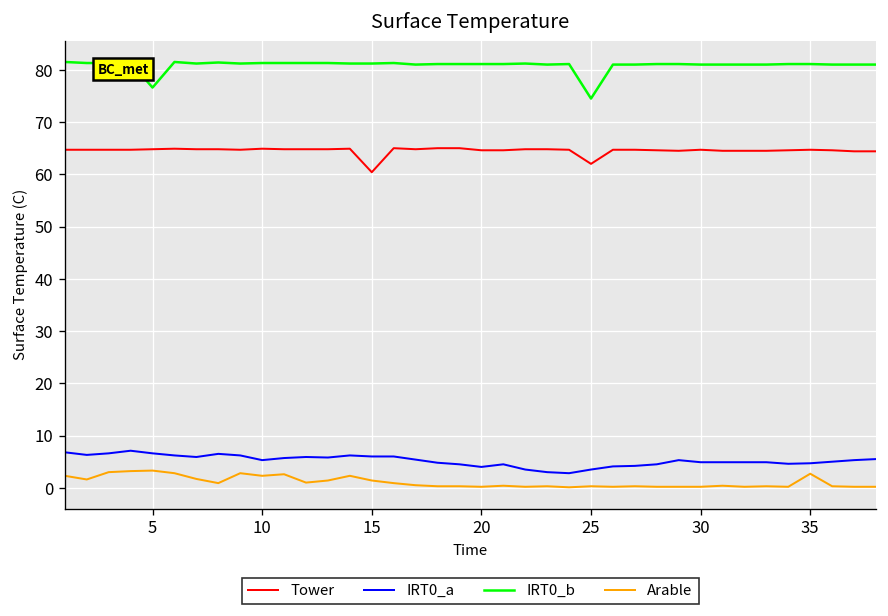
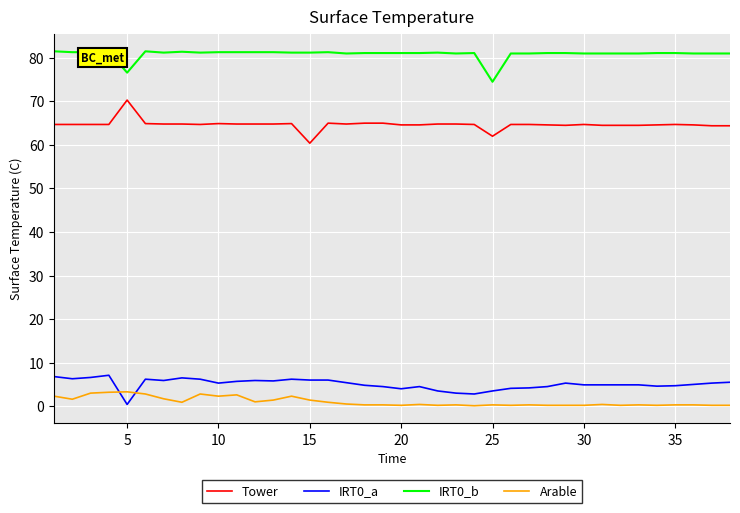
Tower, 5: 65 -> 70
IRT0_a, 5: 7 -> 0
Arable, 35: 3 -> 0
